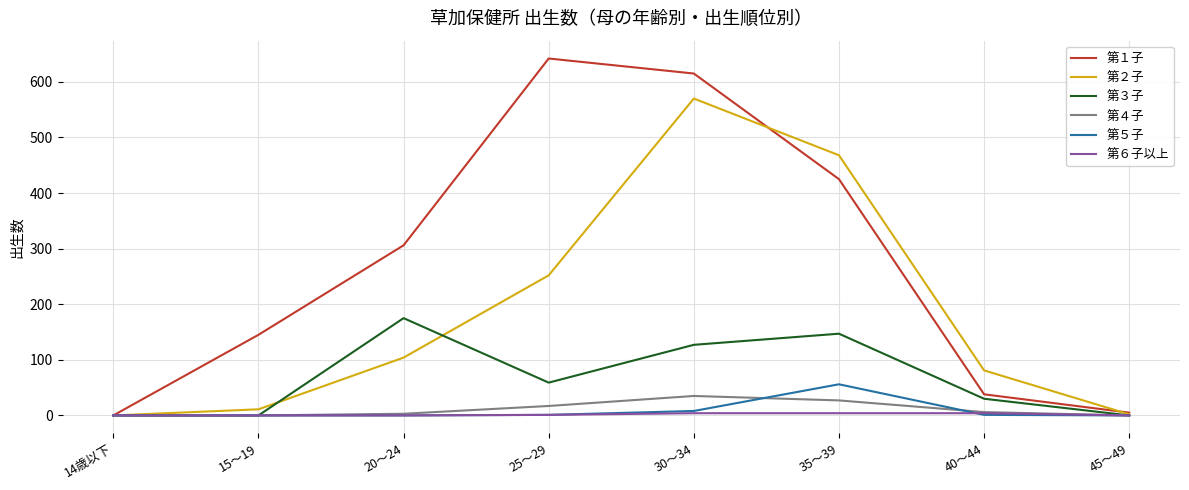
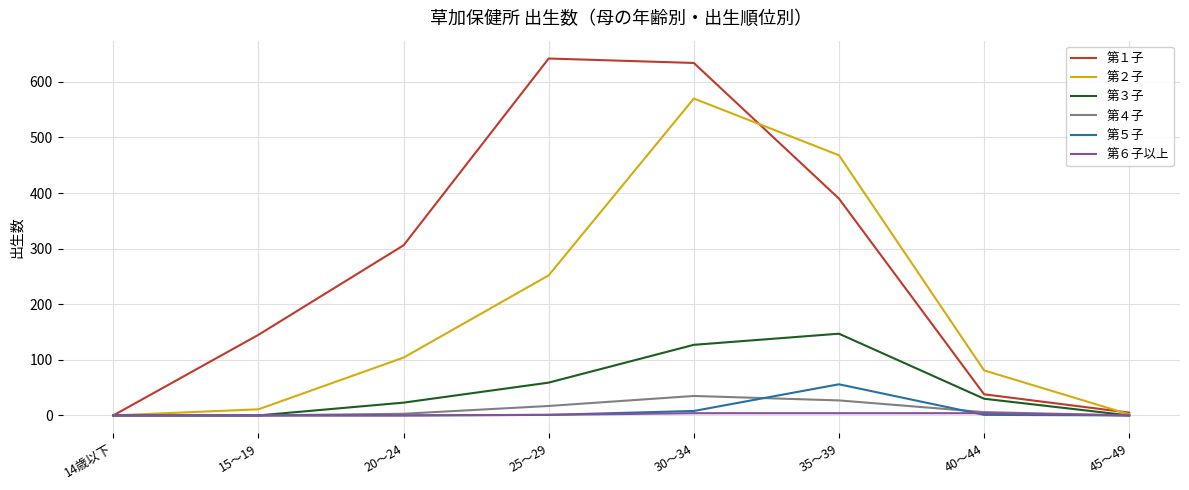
第３子, 20～24: 180 -> 20
第１子, 30～34: 620 -> 630
第１子, 35～39: 430 -> 390
